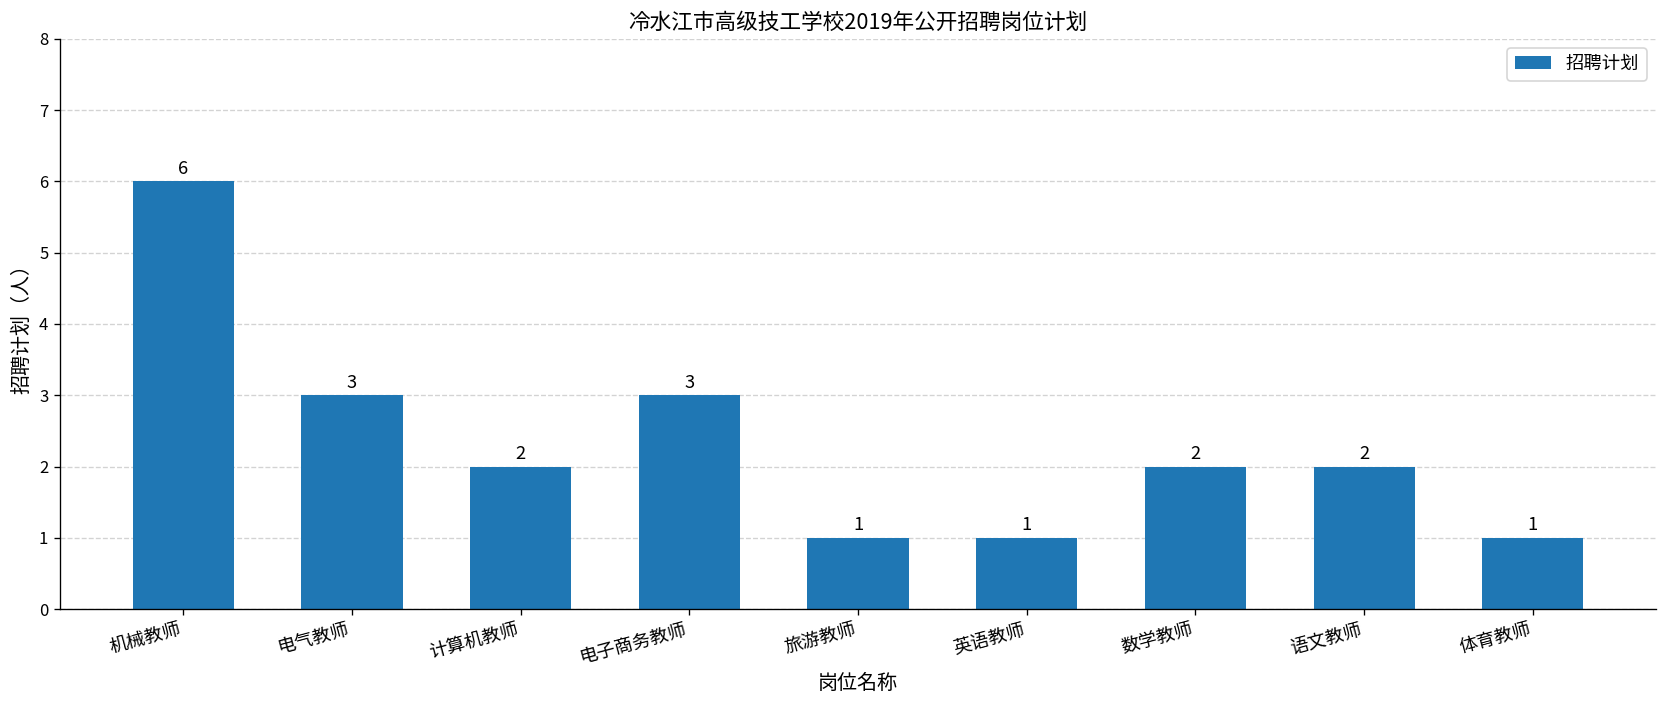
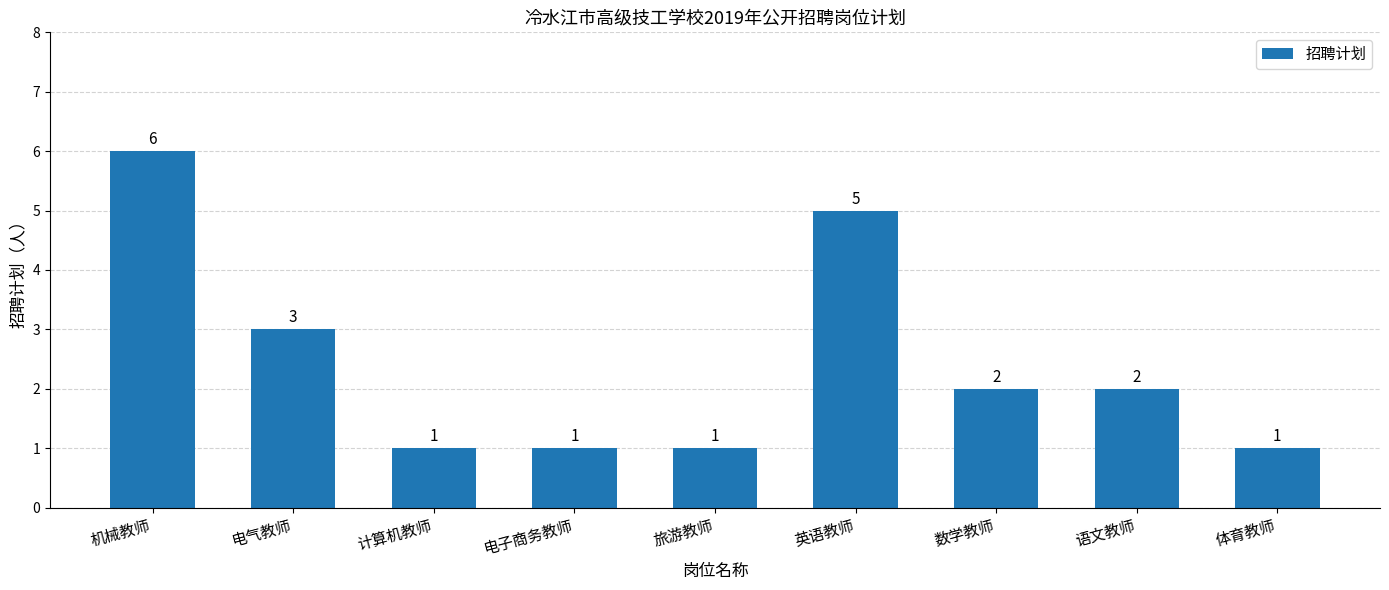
计算机教师: 2 -> 1
电子商务教师: 3 -> 1
英语教师: 1 -> 5
